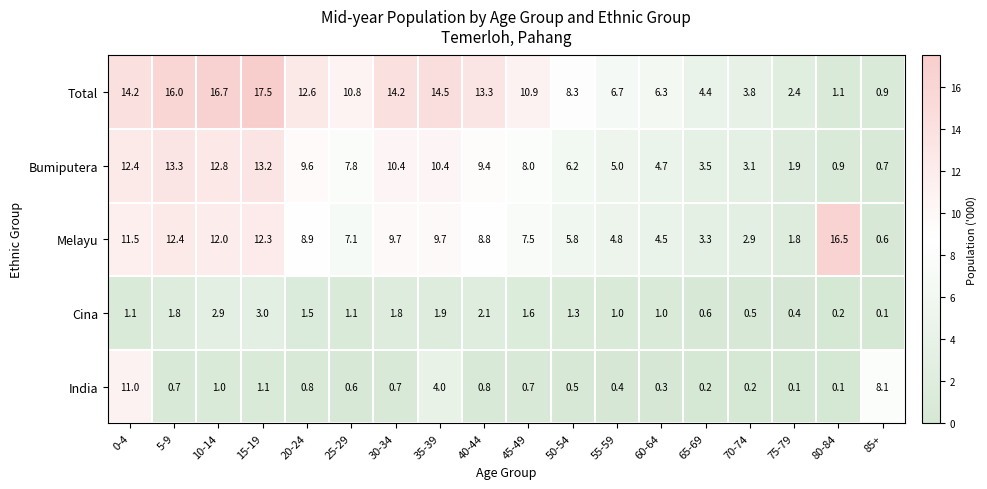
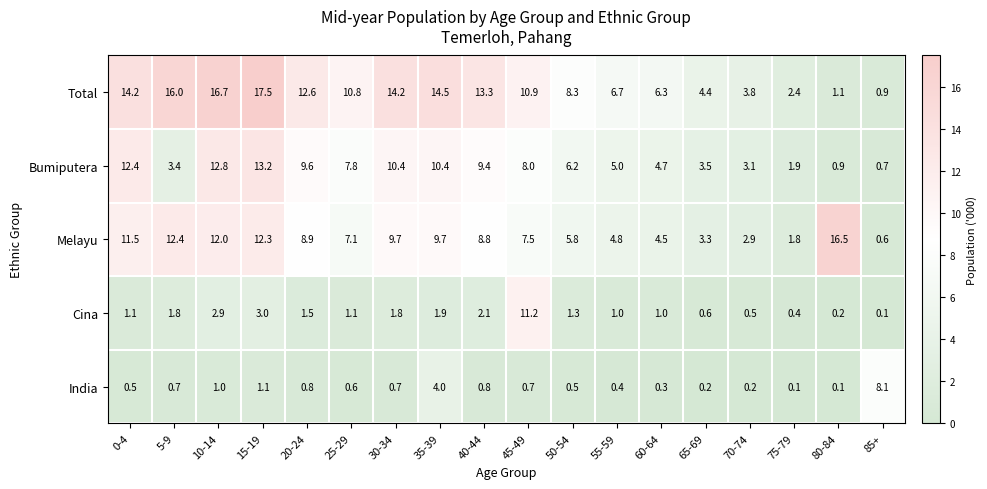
Bumiputera, 5-9: 13.3 -> 3.4
Cina, 45-49: 1.6 -> 11.2
India, 0-4: 11.0 -> 0.5
